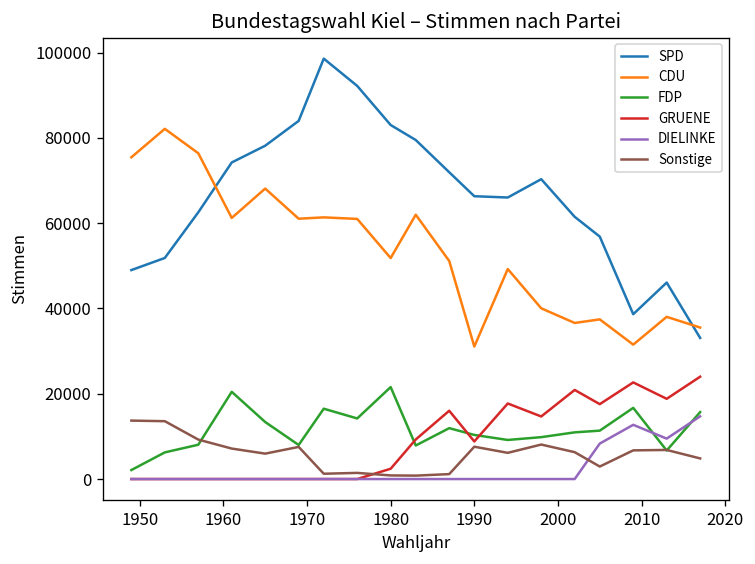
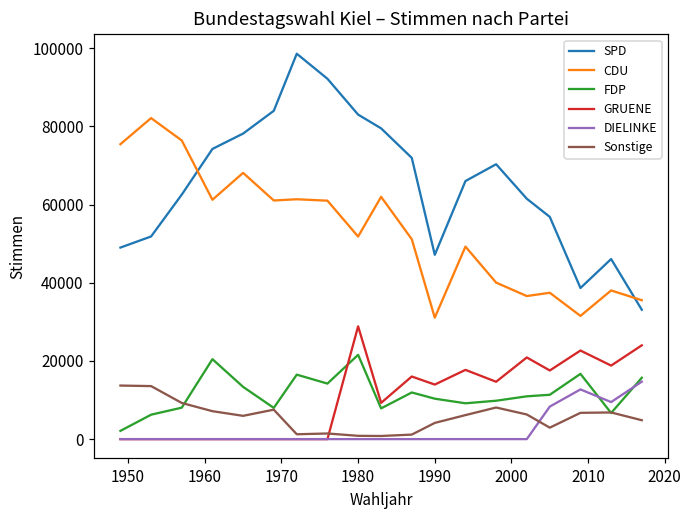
GRUENE, 1980: 2000 -> 29000
SPD, 1990: 66000 -> 47000
GRUENE, 1990: 9000 -> 14000
Sonstige, 1990: 8000 -> 4000
